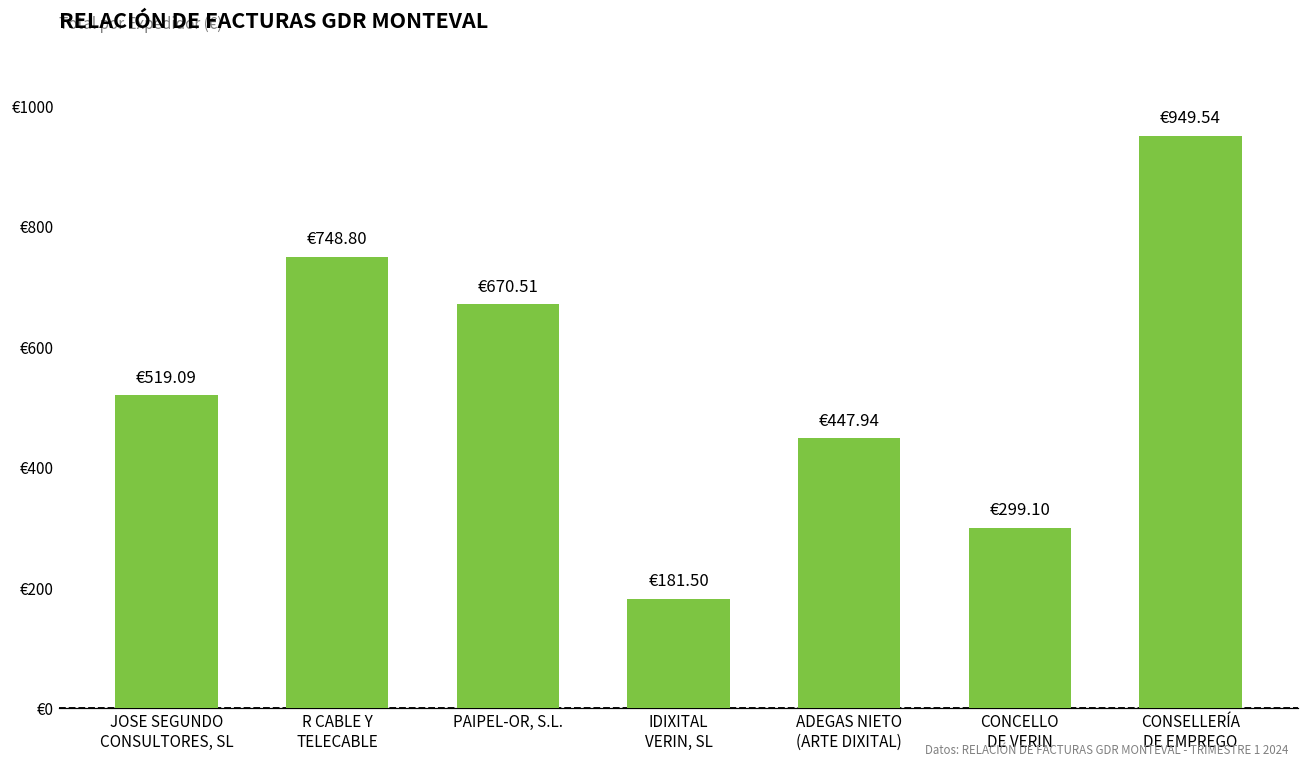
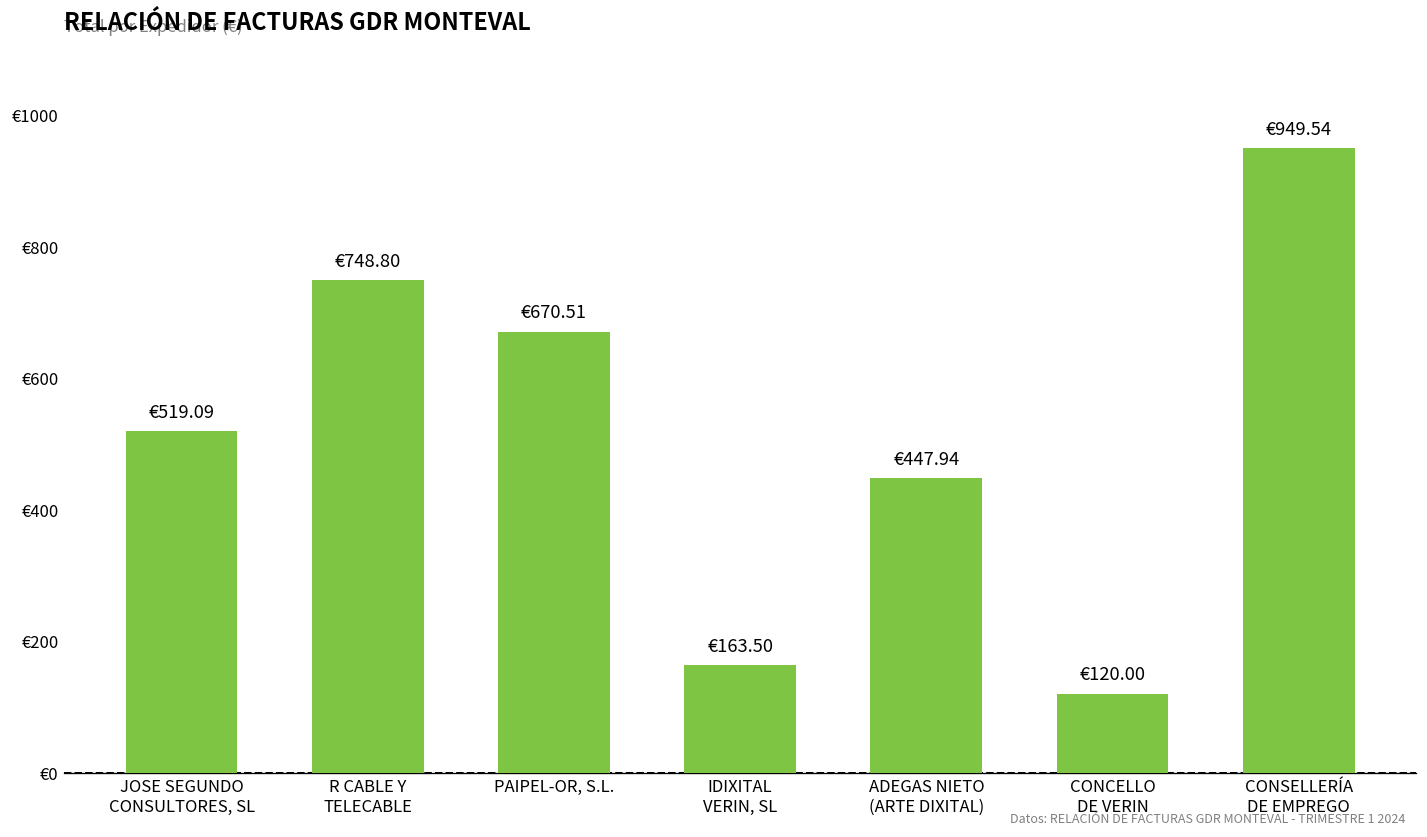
IDIXITAL VERIN, SL: €181.50 -> €163.50
CONCELLO DE VERIN: €299.10 -> €120.00
